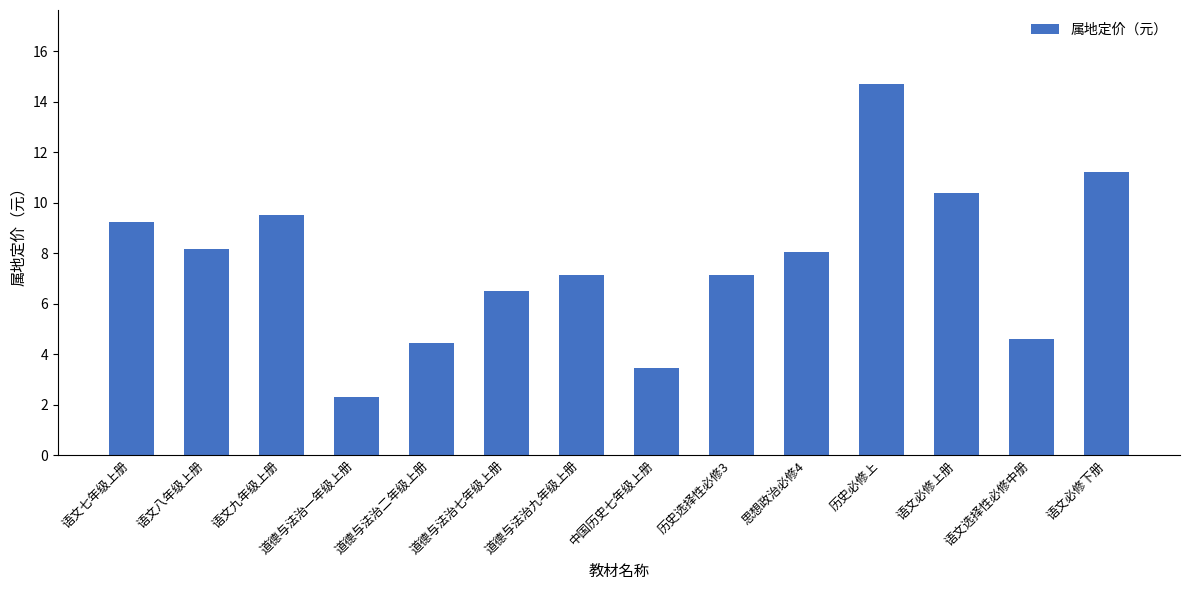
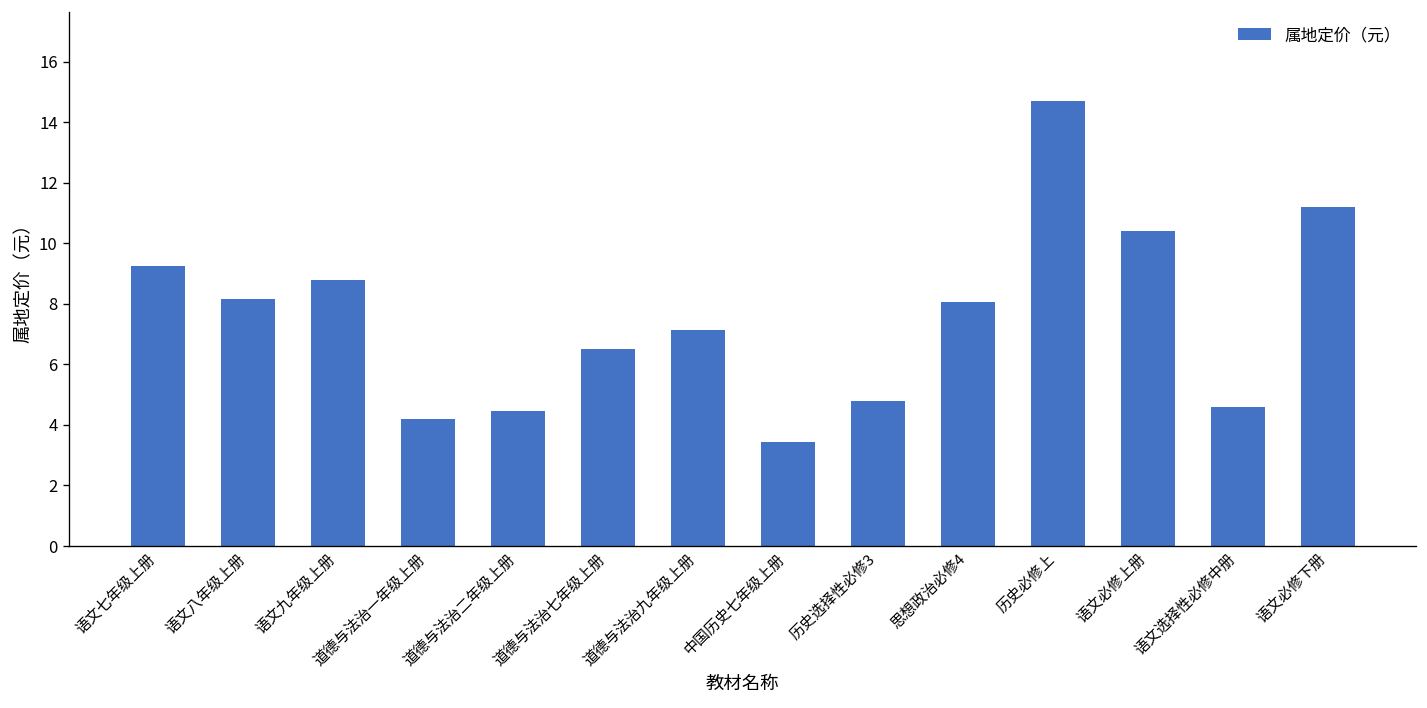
语文九年级上册: 9.5 -> 8.8
道德与法治一年级上册: 2.3 -> 4.2
历史选择性必修3: 7.2 -> 4.8
